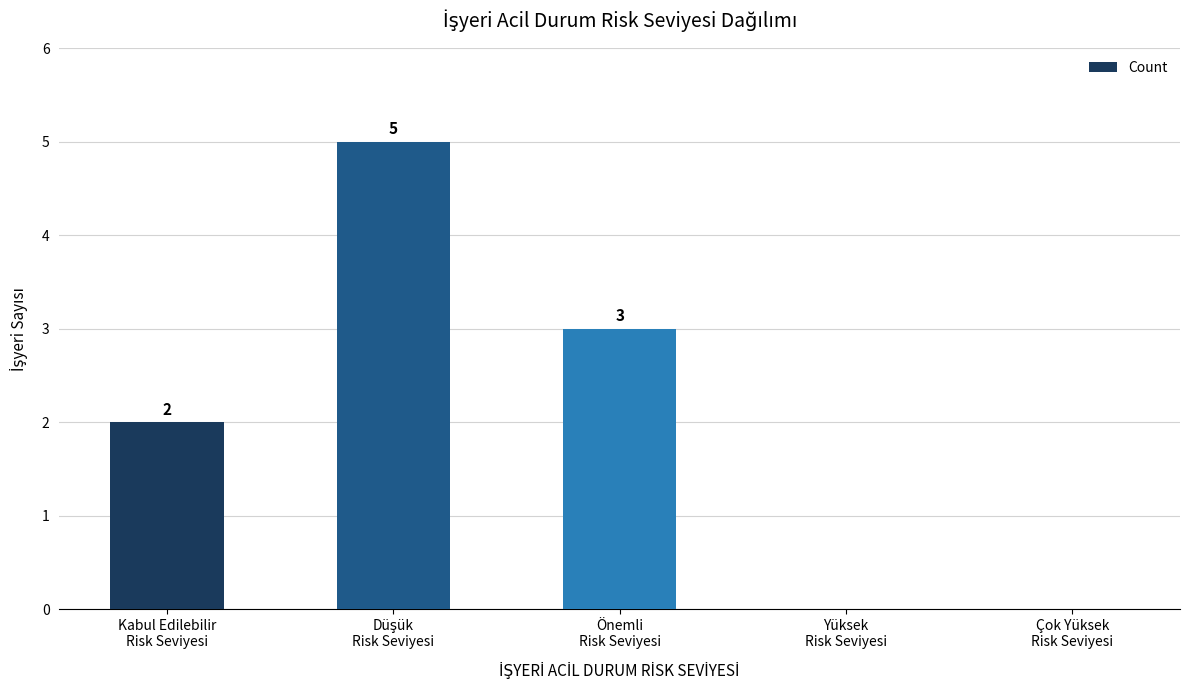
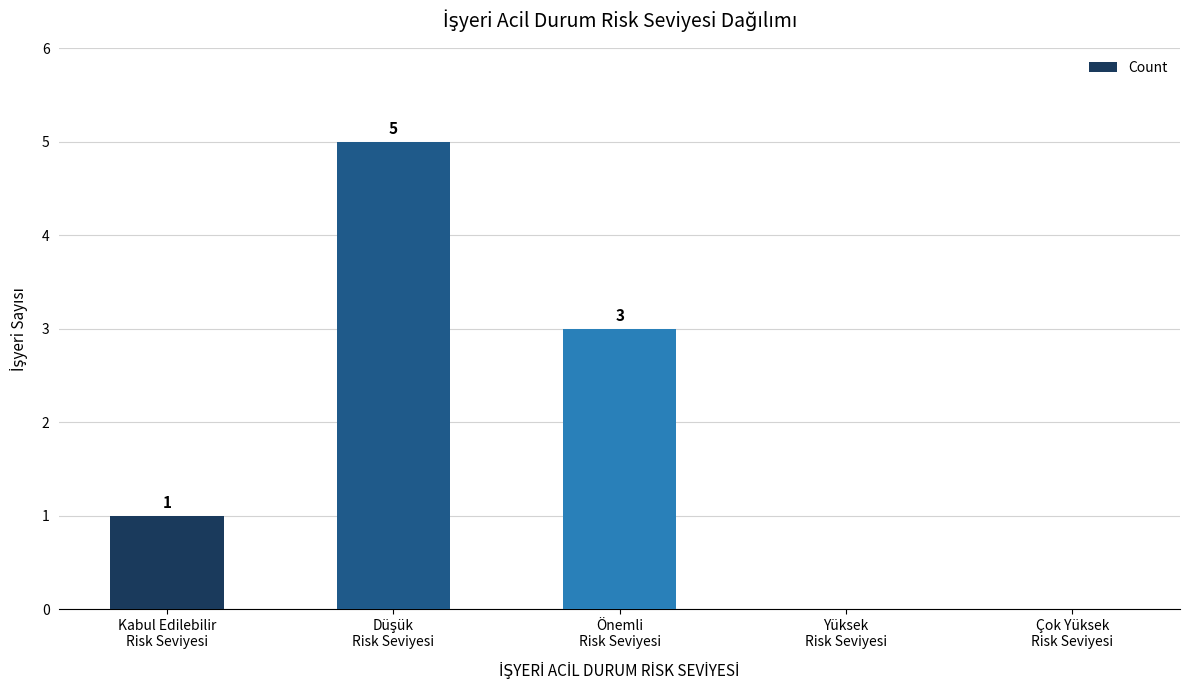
Kabul Edilebilir Risk Seviyesi: 2 -> 1
